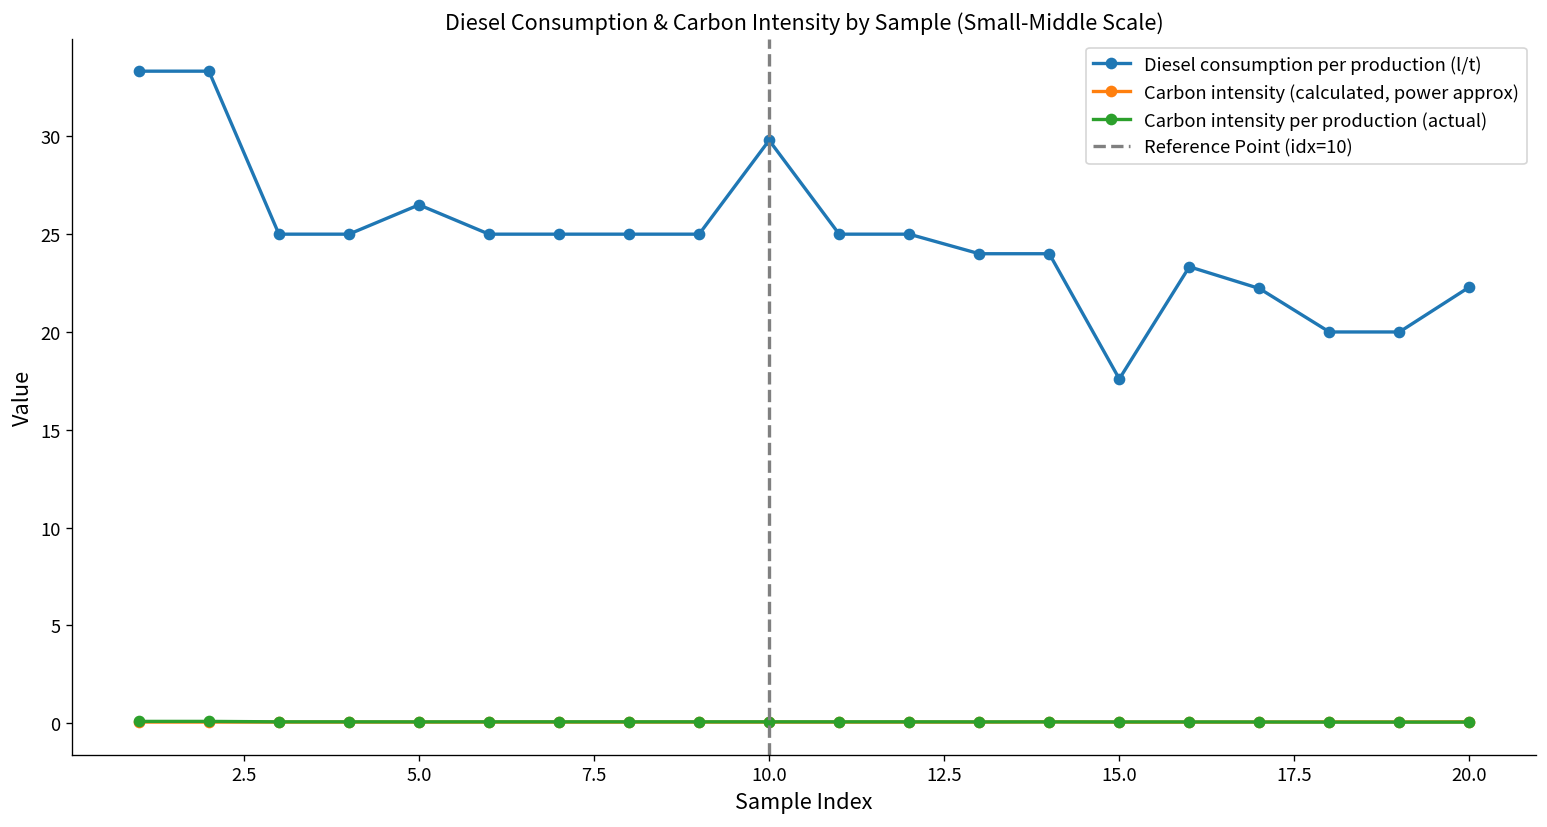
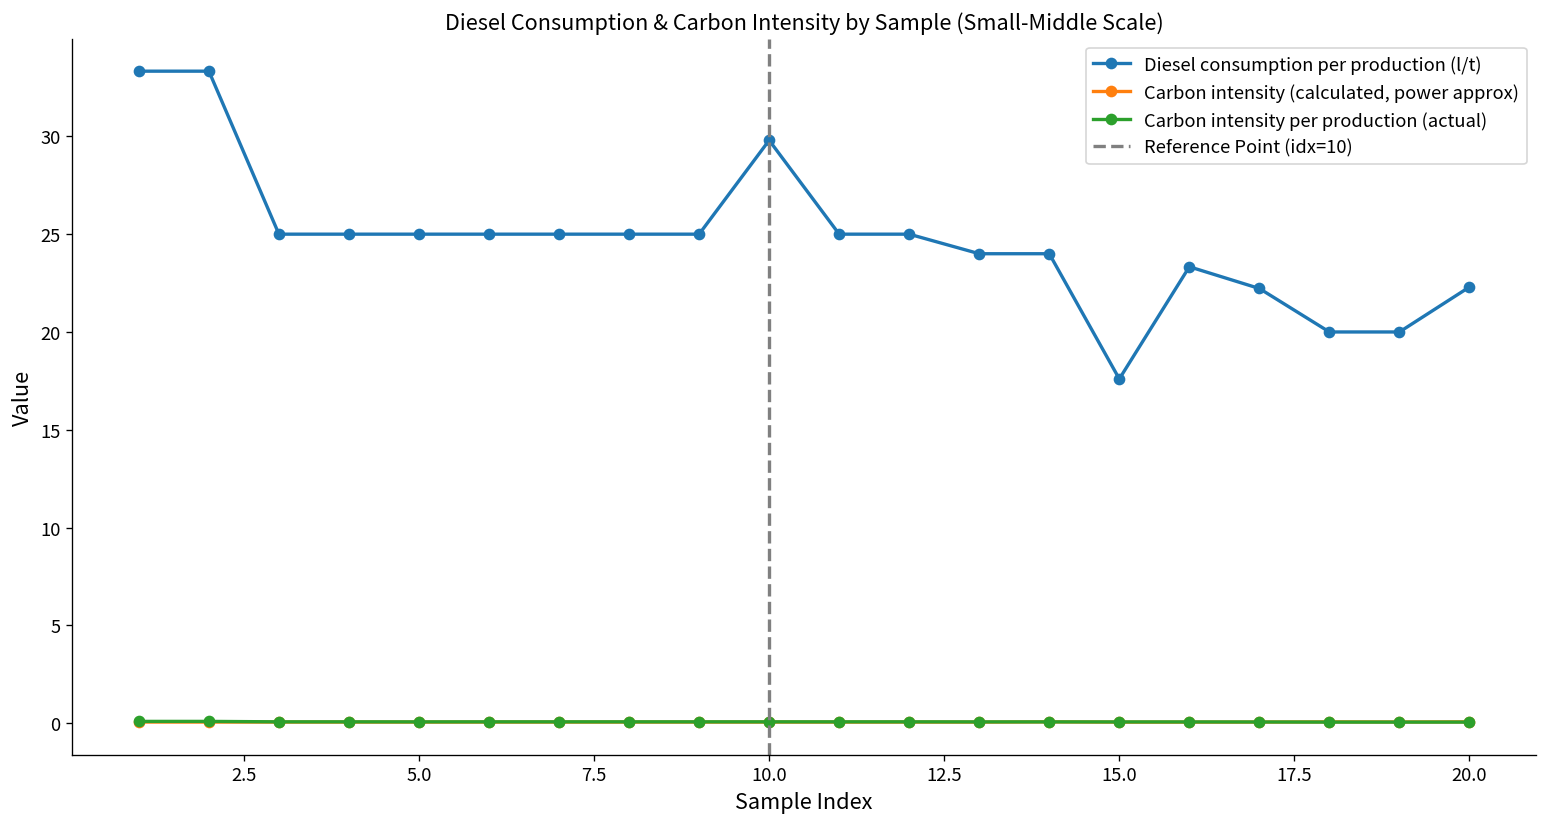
Diesel consumption per production (l/t), 5.0: 26.5 -> 25.0
